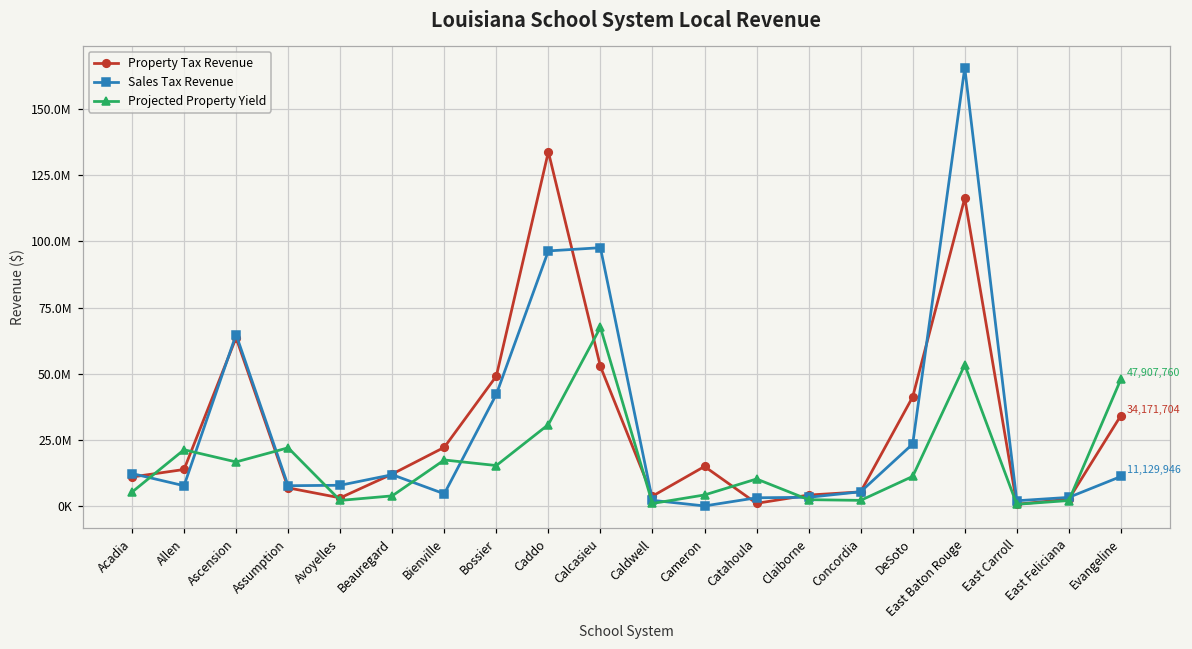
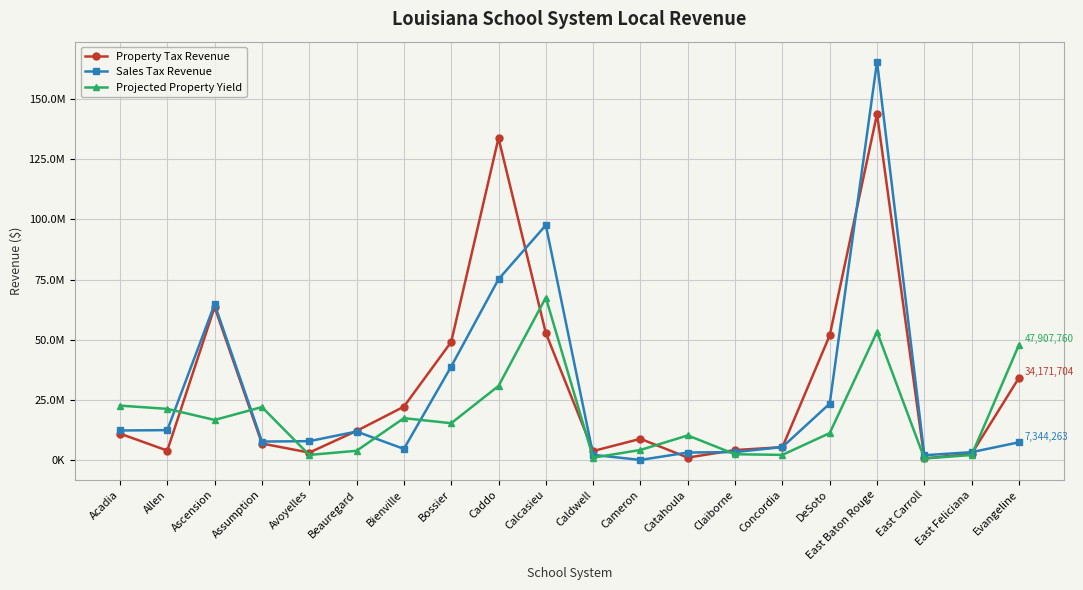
Projected Property Yield, Acadia: 5000000 -> 23000000
Property Tax Revenue, Allen: 14000000 -> 4000000
Sales Tax Revenue, Allen: 8000000 -> 12000000
Sales Tax Revenue, Bossier: 42000000 -> 39000000
Sales Tax Revenue, Caddo: 96000000 -> 75000000
Property Tax Revenue, Cameron: 15000000 -> 9000000
Property Tax Revenue, DeSoto: 41000000 -> 52000000
Property Tax Revenue, East Baton Rouge: 116000000 -> 144000000
Sales Tax Revenue, Evangeline: 11,129,946 -> 7,344,263
